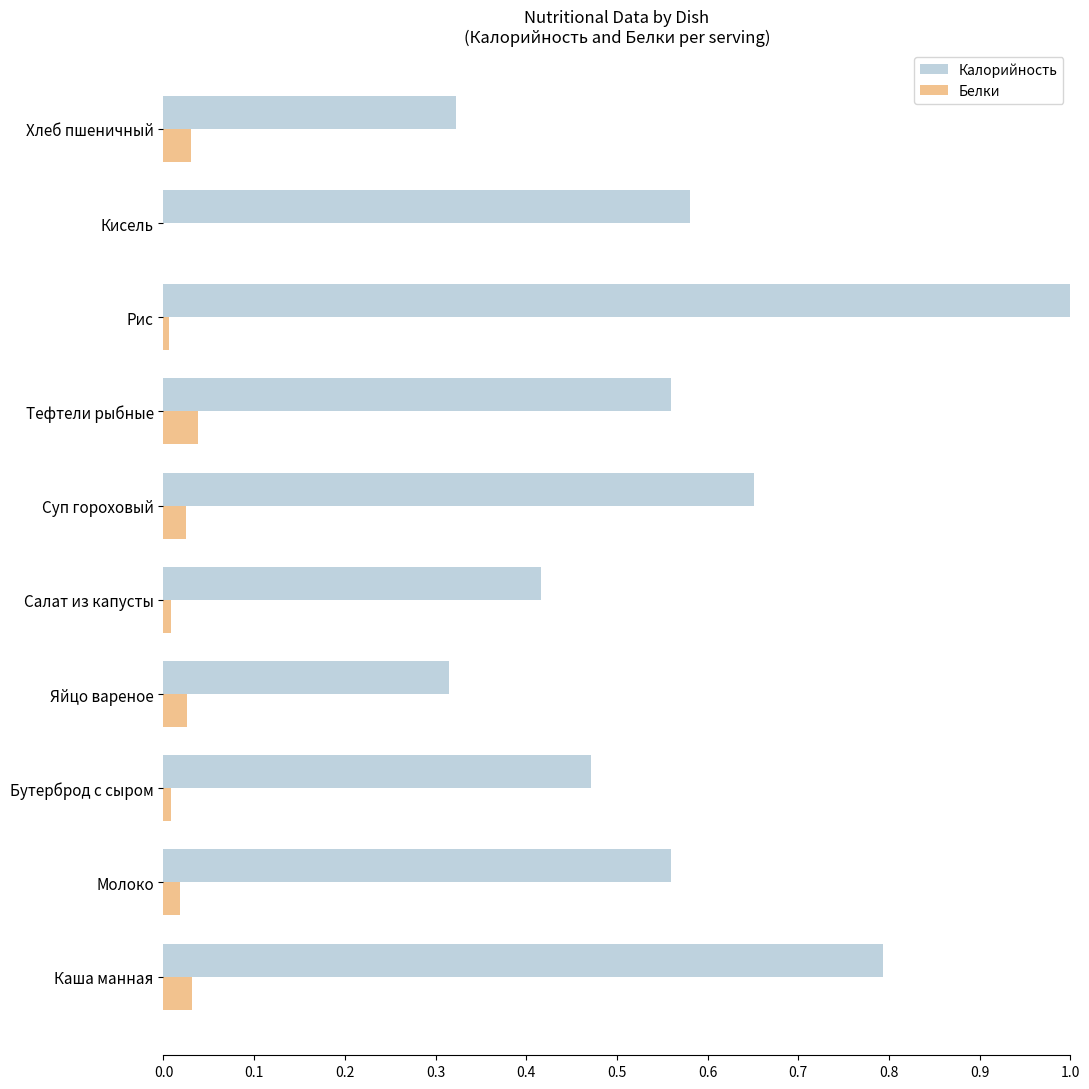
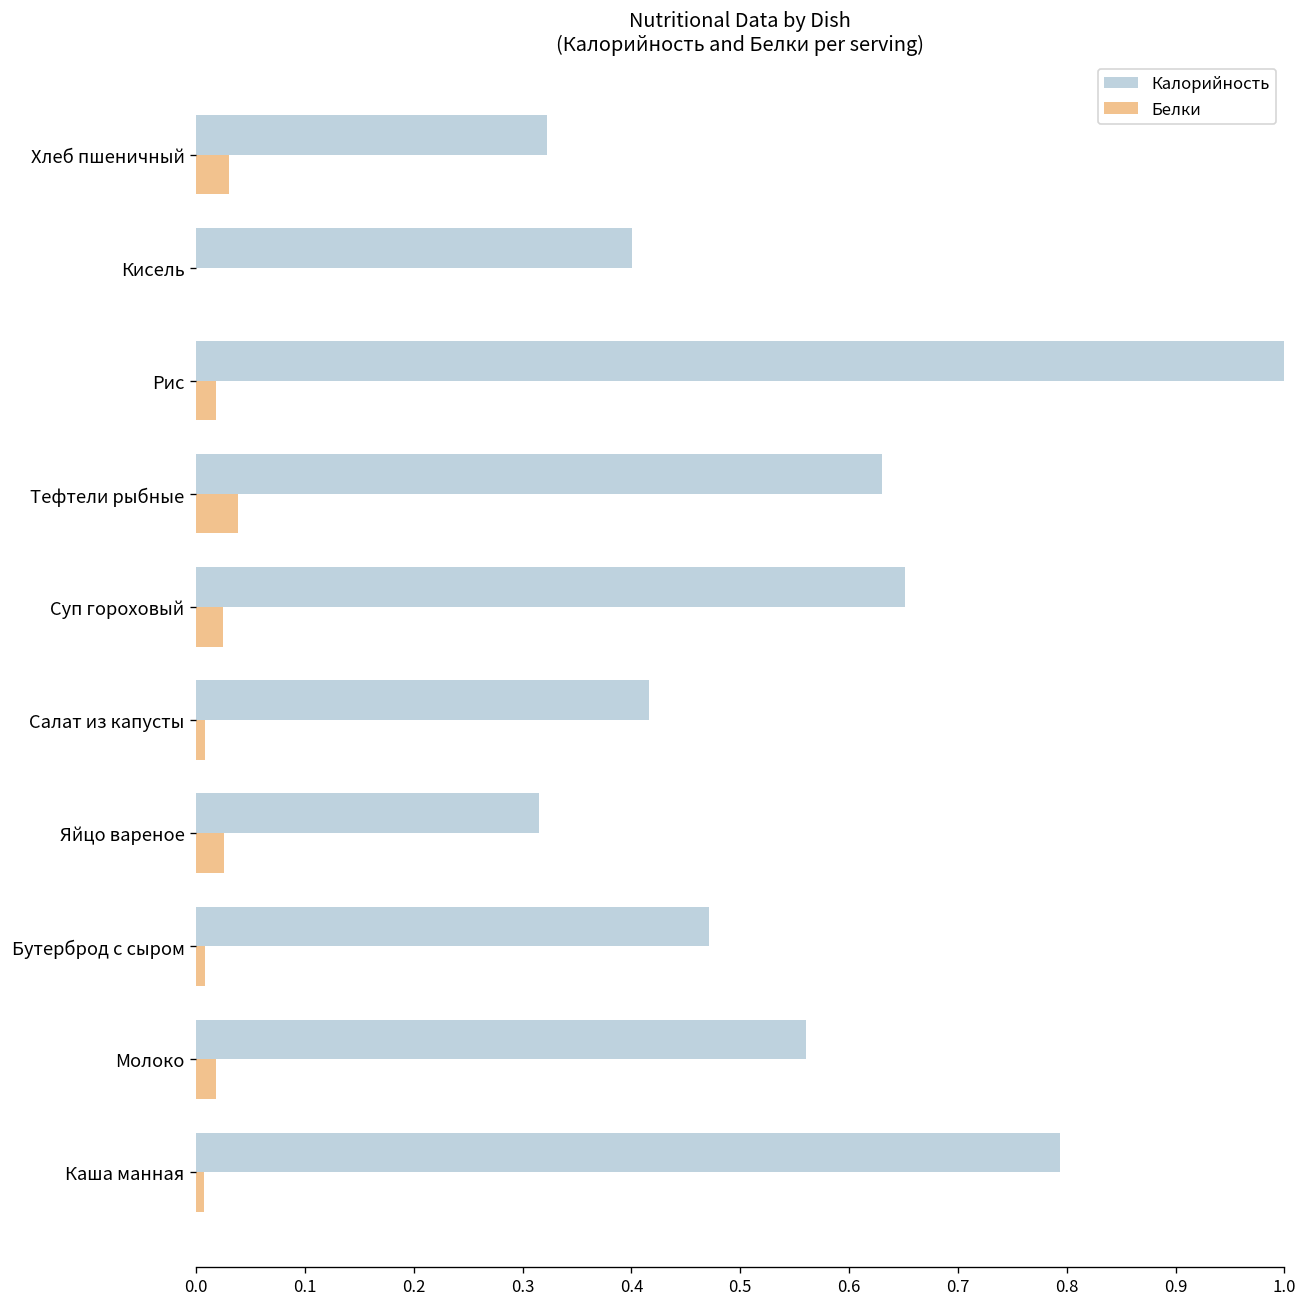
Калорийность, Кисель: 0.58 -> 0.40
Белки, Рис: 0.01 -> 0.02
Калорийность, Тефтели рыбные: 0.56 -> 0.63
Белки, Каша манная: 0.03 -> 0.01
